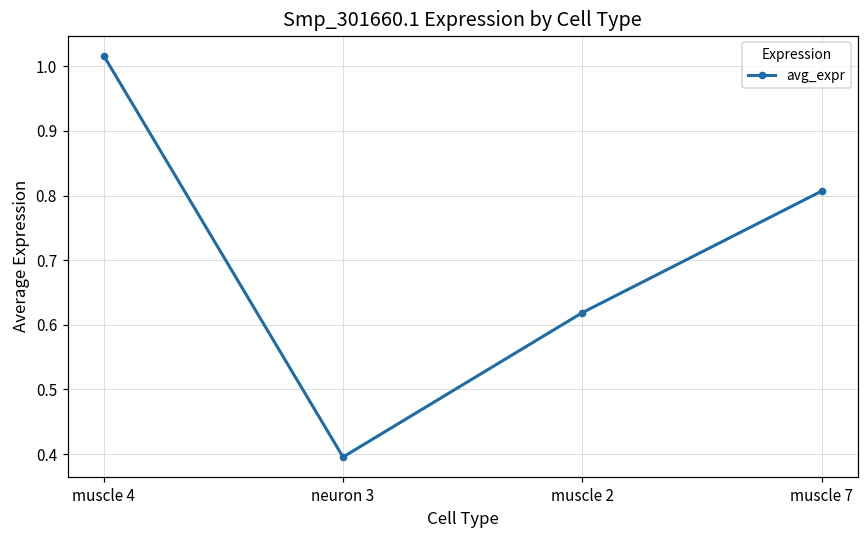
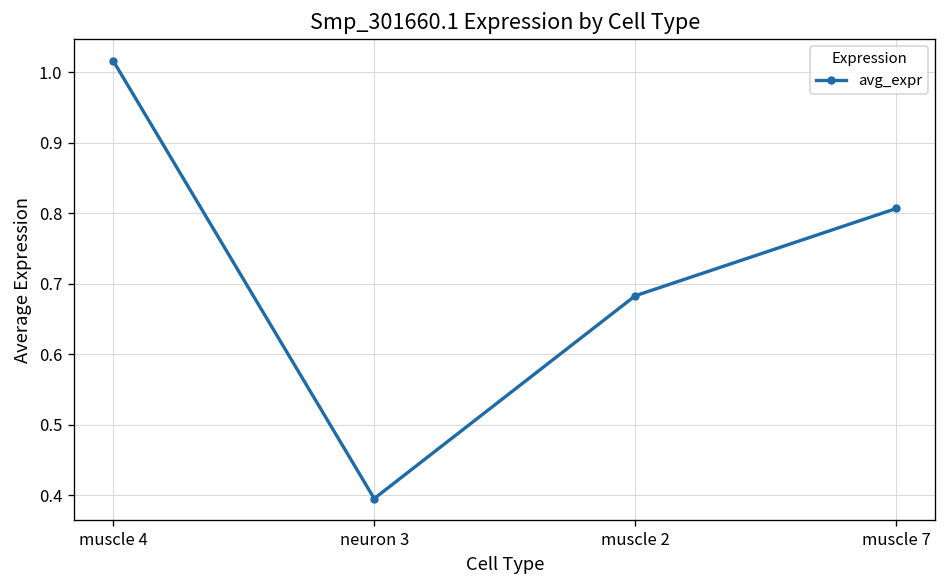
muscle 2: 0.62 -> 0.68
